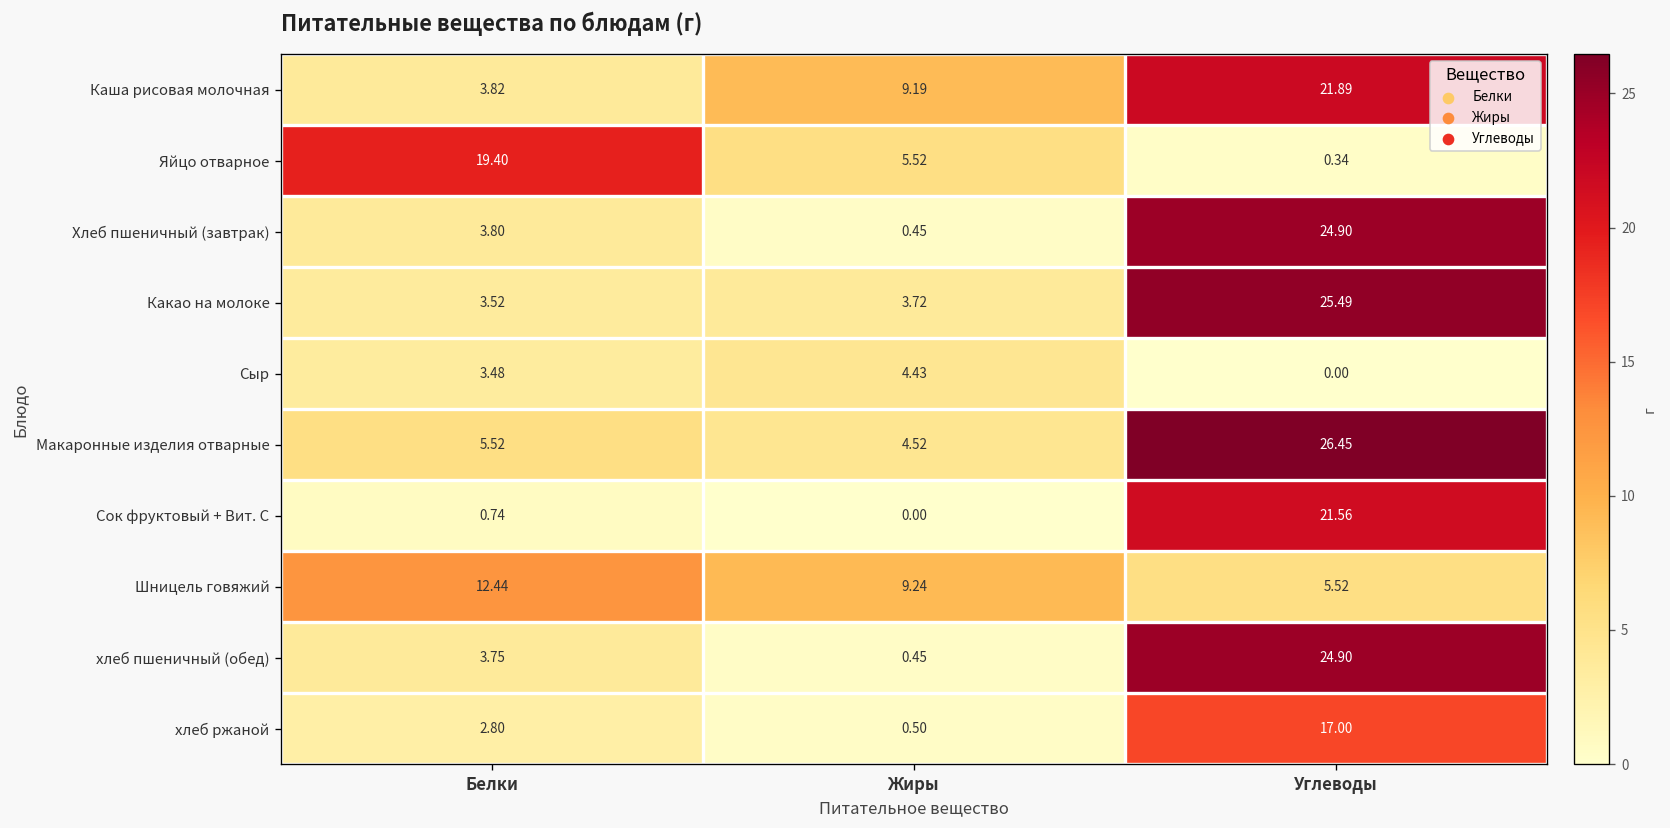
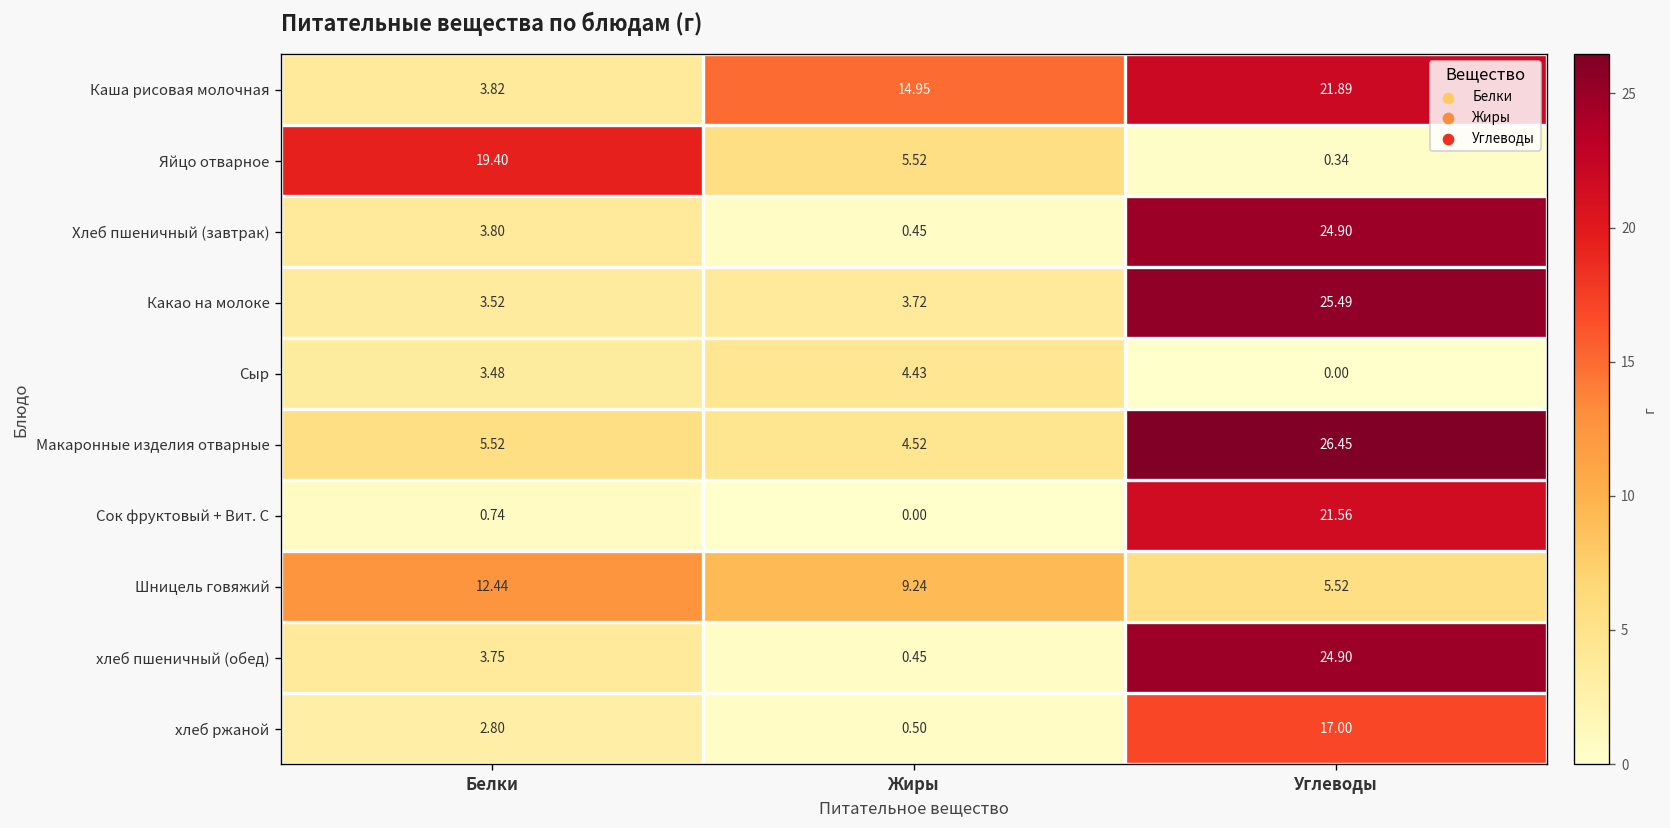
Каша рисовая молочная, Жиры: 9.19 -> 14.95
